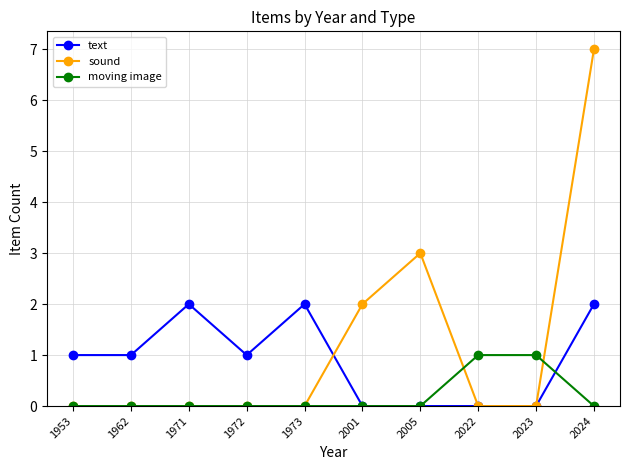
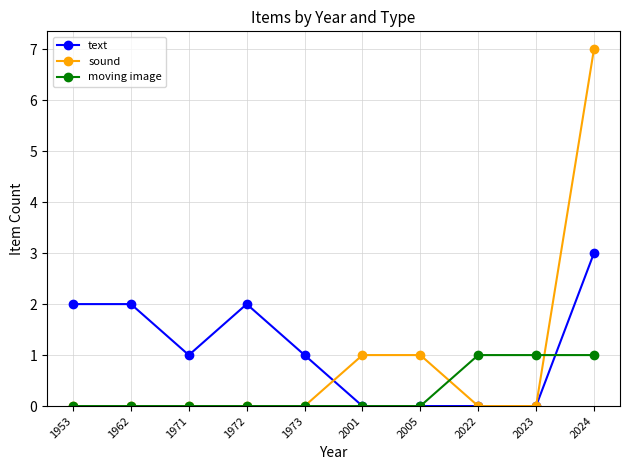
text, 1953: 1 -> 2
text, 1962: 1 -> 2
text, 1971: 2 -> 1
text, 1972: 1 -> 2
text, 1973: 2 -> 1
sound, 2001: 2 -> 1
sound, 2005: 3 -> 1
text, 2024: 2 -> 3
moving image, 2024: 0 -> 1
